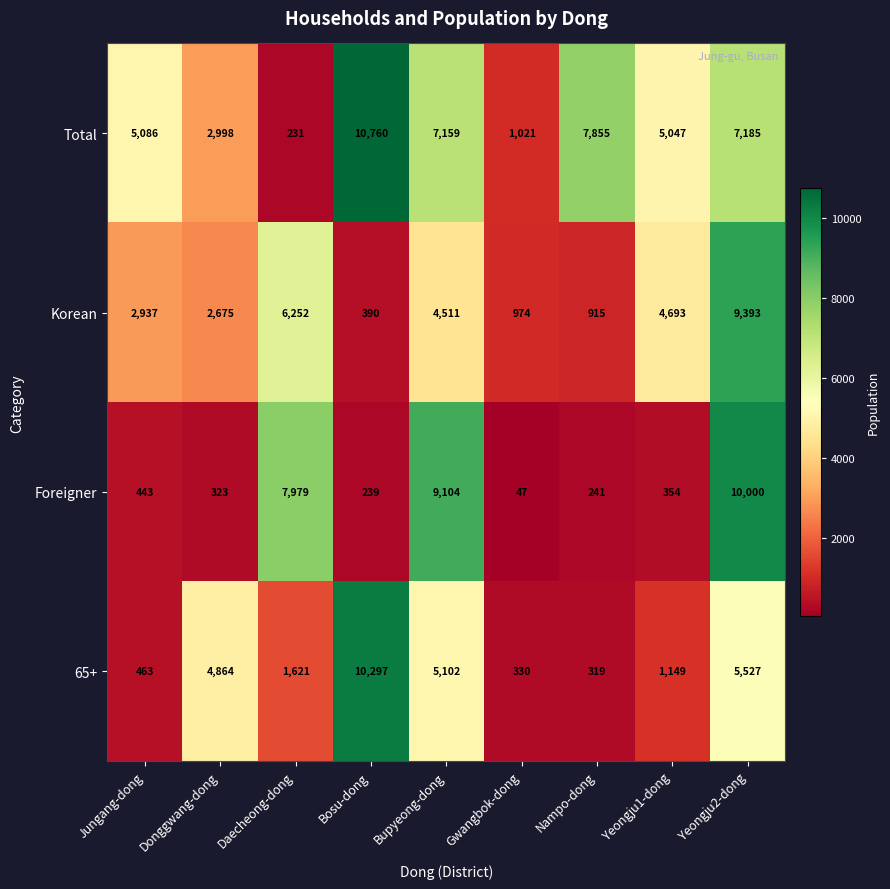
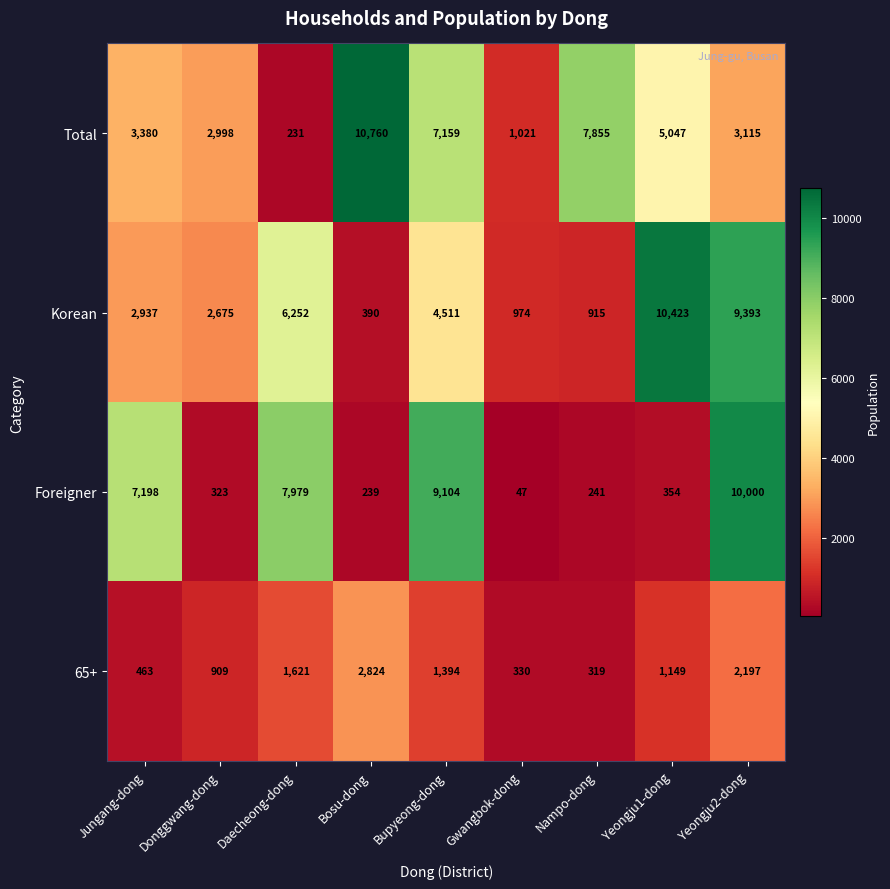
Total, Jungang-dong: 5,086 -> 3,380
Total, Yeongju2-dong: 7,185 -> 3,115
Korean, Yeongju1-dong: 4,693 -> 10,423
Foreigner, Jungang-dong: 443 -> 7,198
65+, Donggwang-dong: 4,864 -> 909
65+, Bosu-dong: 10,297 -> 2,824
65+, Bupyeong-dong: 5,102 -> 1,394
65+, Yeongju2-dong: 5,527 -> 2,197
